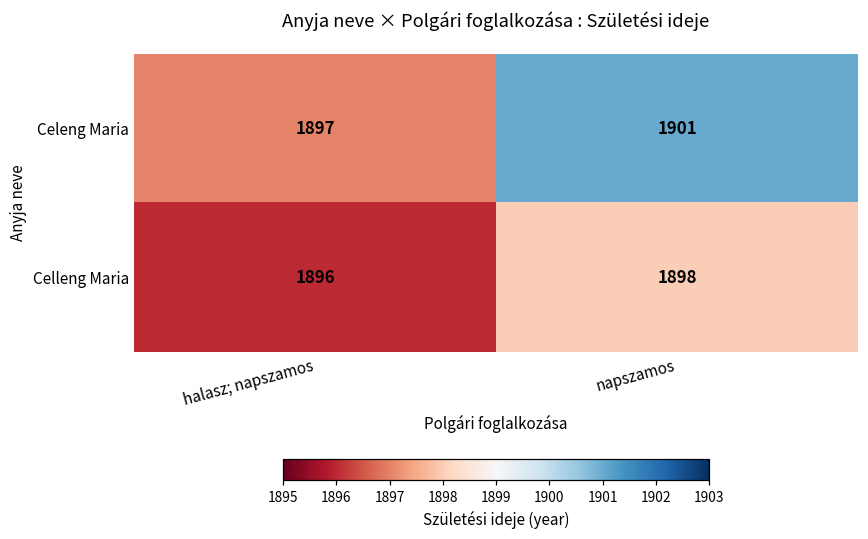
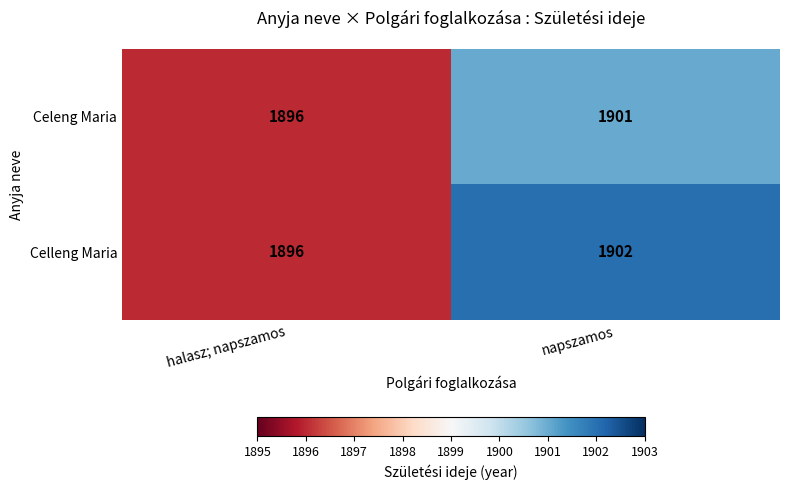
Celeng Maria, halasz; napszamos: 1897 -> 1896
Celleng Maria, napszamos: 1898 -> 1902
